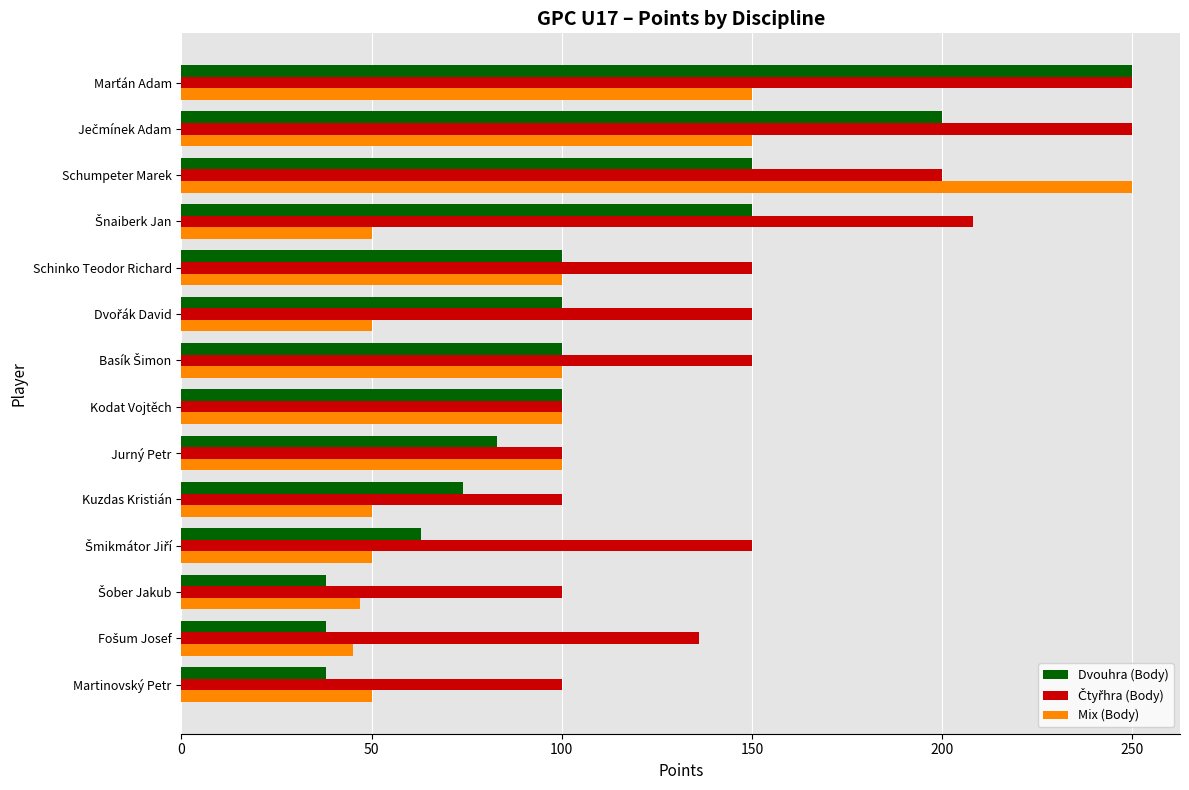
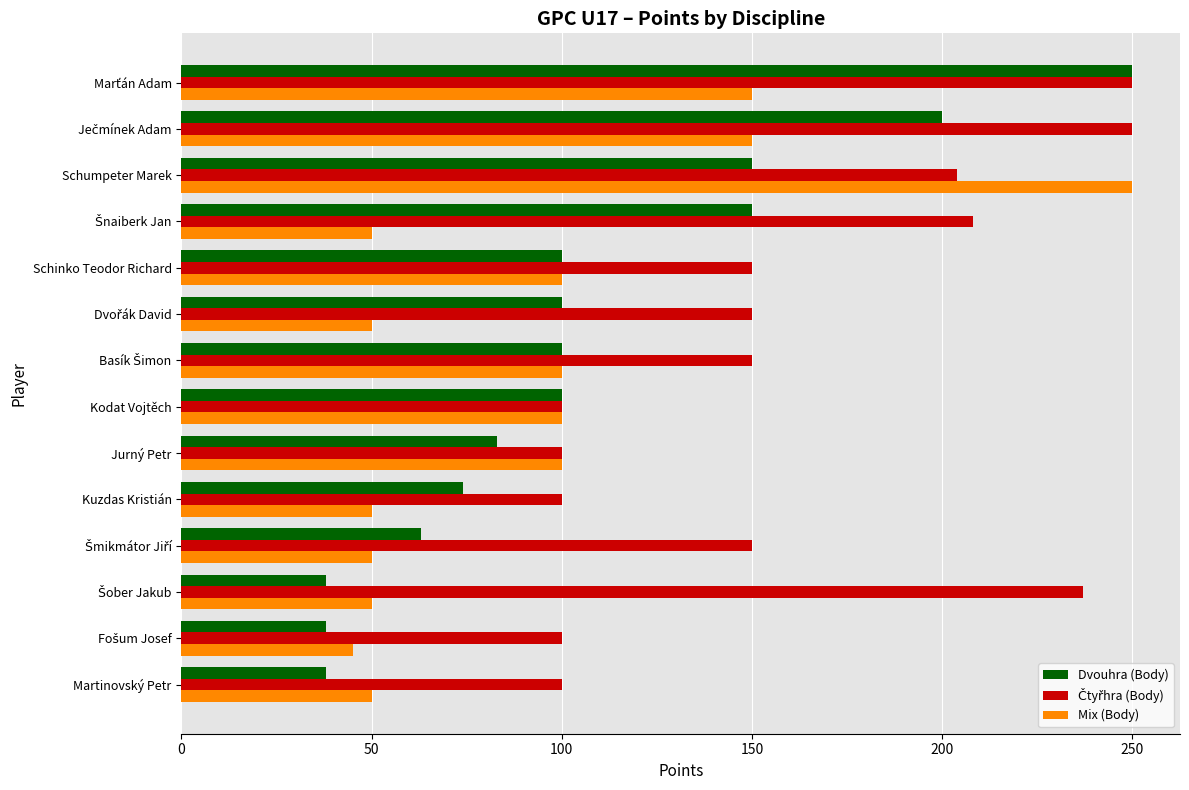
Čtyřhra (Body), Schumpeter Marek: 200 -> 204
Čtyřhra (Body), Šober Jakub: 100 -> 237
Mix (Body), Šober Jakub: 47 -> 50
Čtyřhra (Body), Fošum Josef: 136 -> 100
